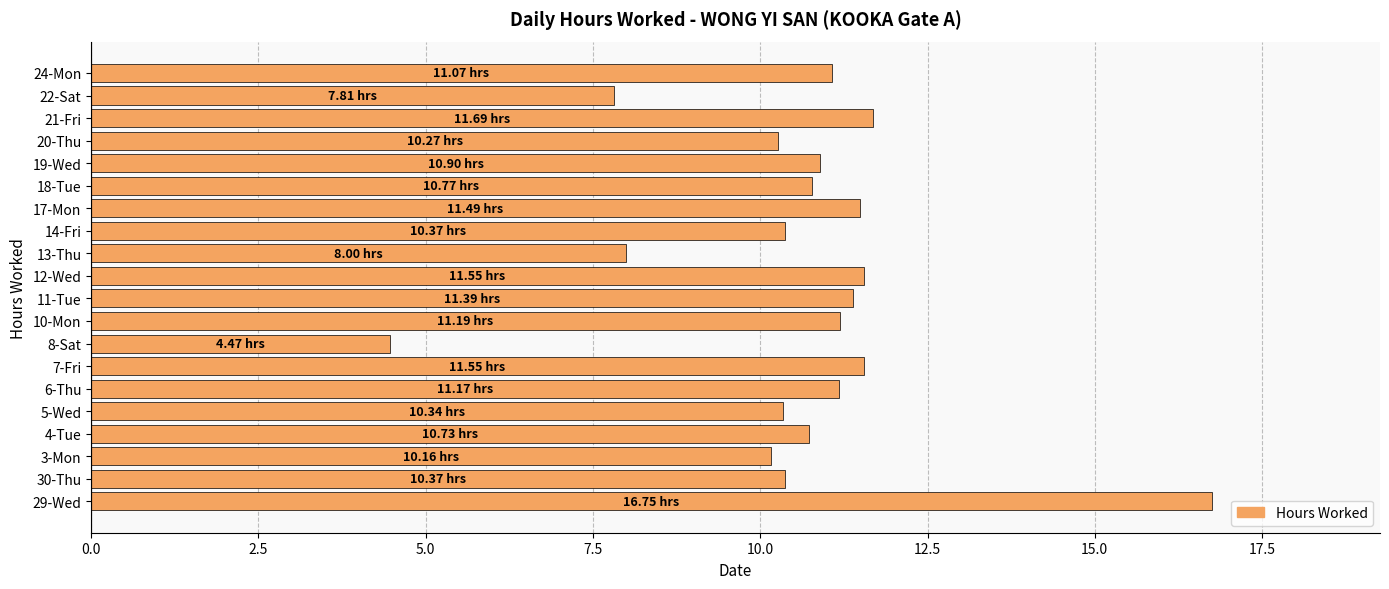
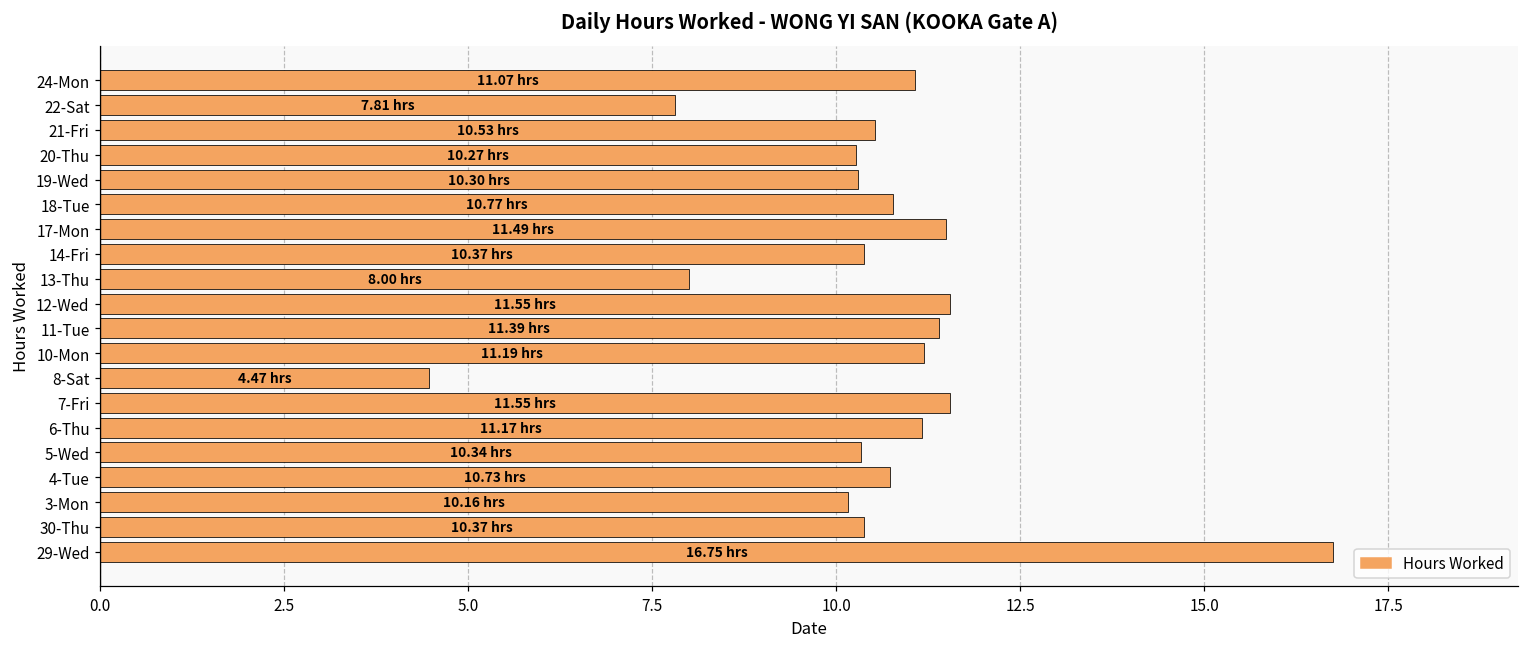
21-Fri: 11.69 -> 10.53
19-Wed: 10.90 -> 10.30
